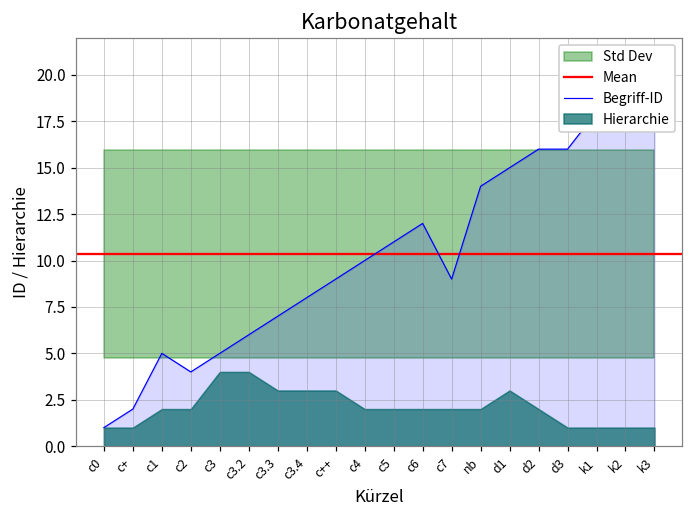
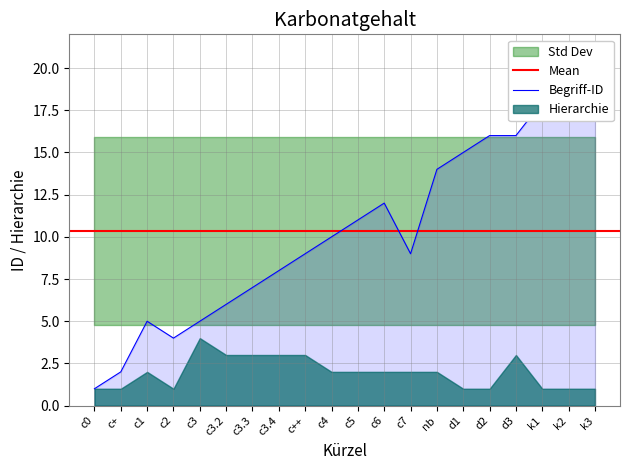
Hierarchie, c2: 2 -> 1
Hierarchie, c3.2: 4 -> 3
Hierarchie, d1: 3 -> 1
Hierarchie, d2: 2 -> 1
Hierarchie, d3: 1 -> 3
